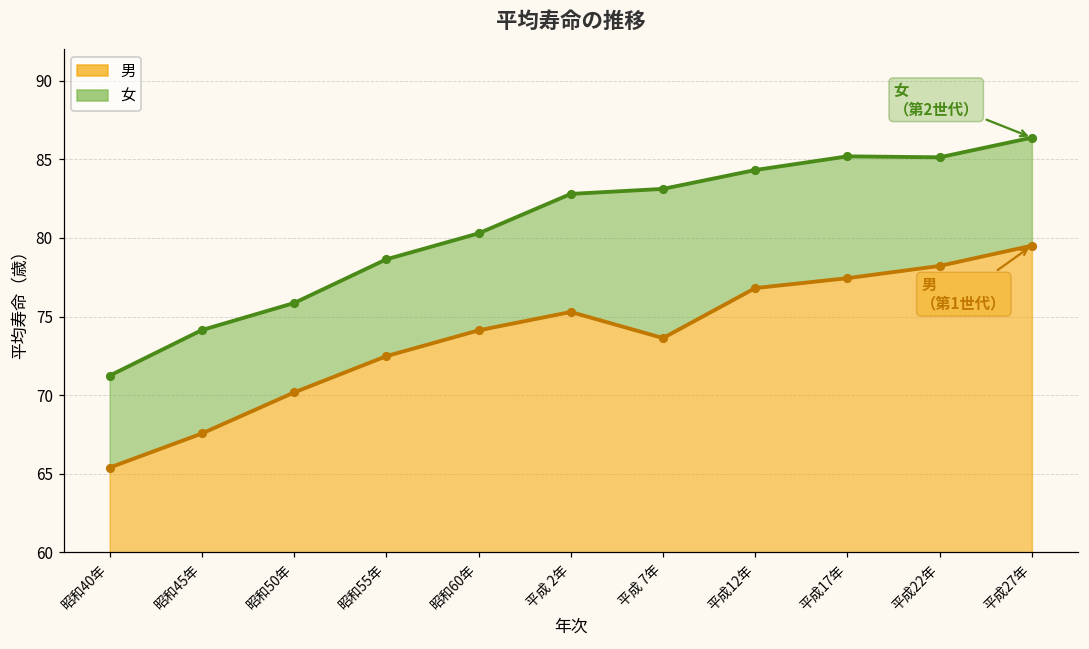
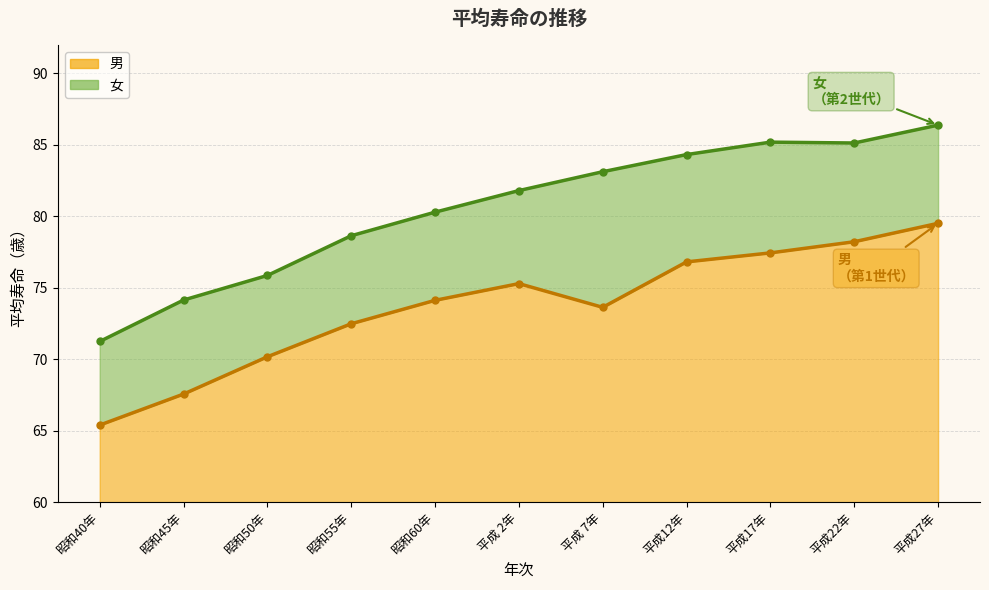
女, 平成 2年: 82.8 -> 81.8
